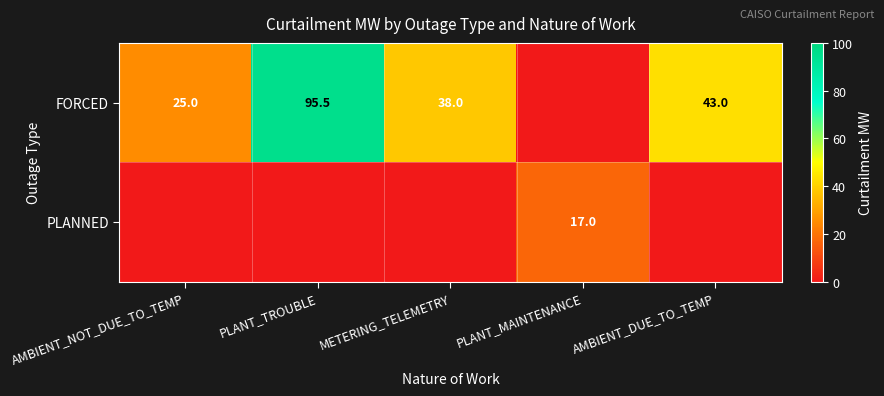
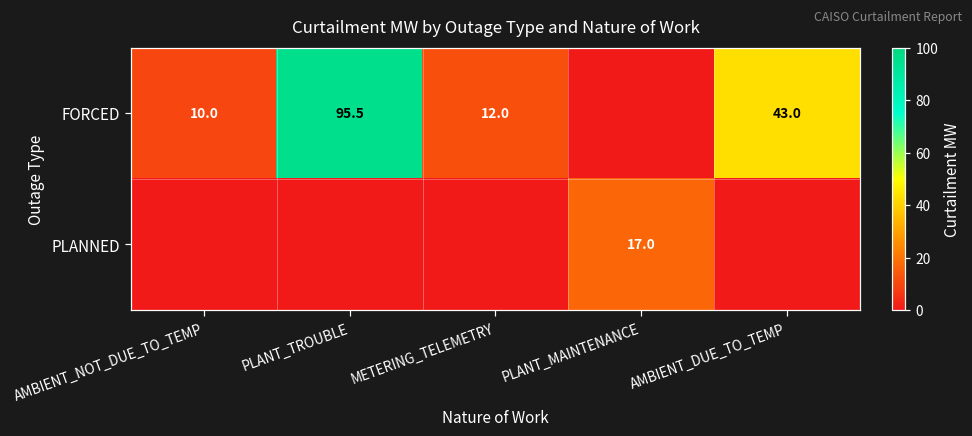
FORCED, AMBIENT_NOT_DUE_TO_TEMP: 25.0 -> 10.0
FORCED, METERING_TELEMETRY: 38.0 -> 12.0
